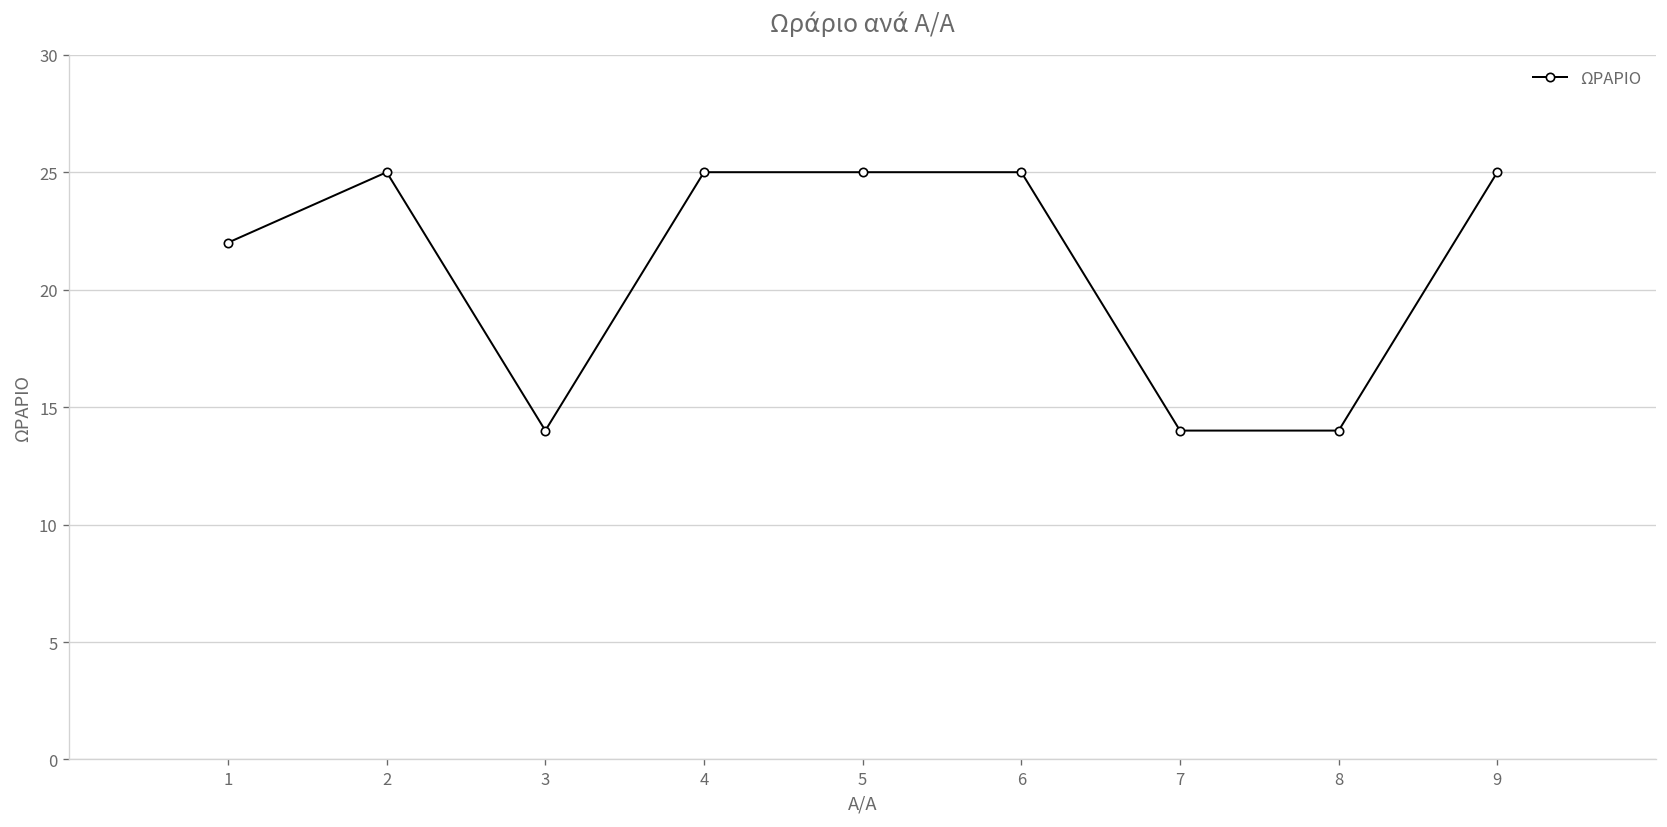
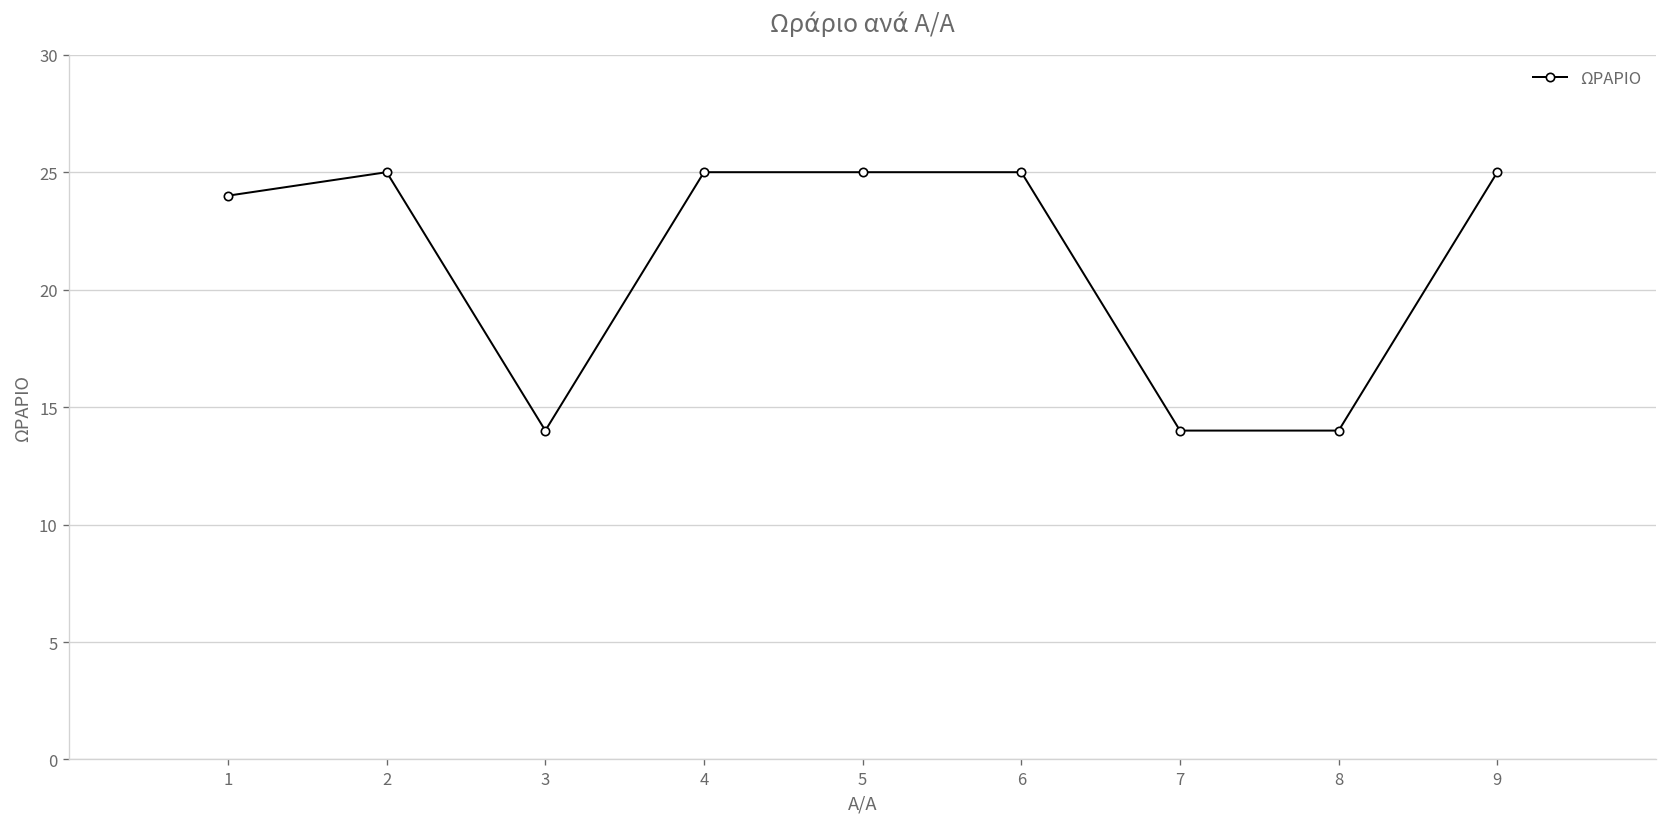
1: 22 -> 24
